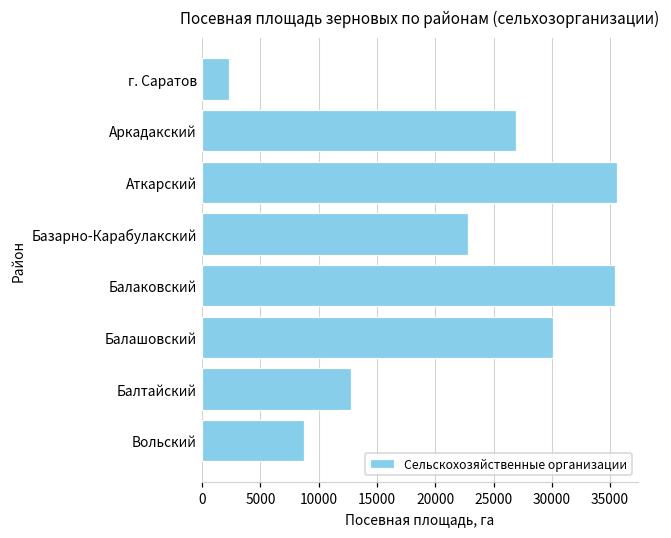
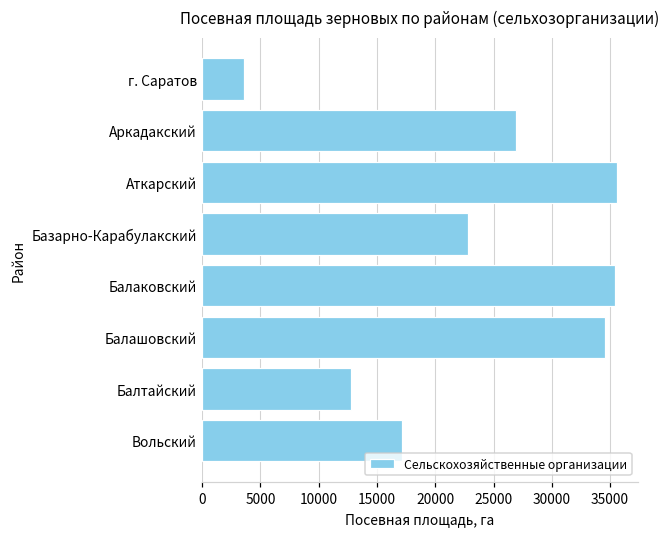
г. Саратов: 2300 -> 3600
Балашовский: 30100 -> 34500
Вольский: 8700 -> 17100
